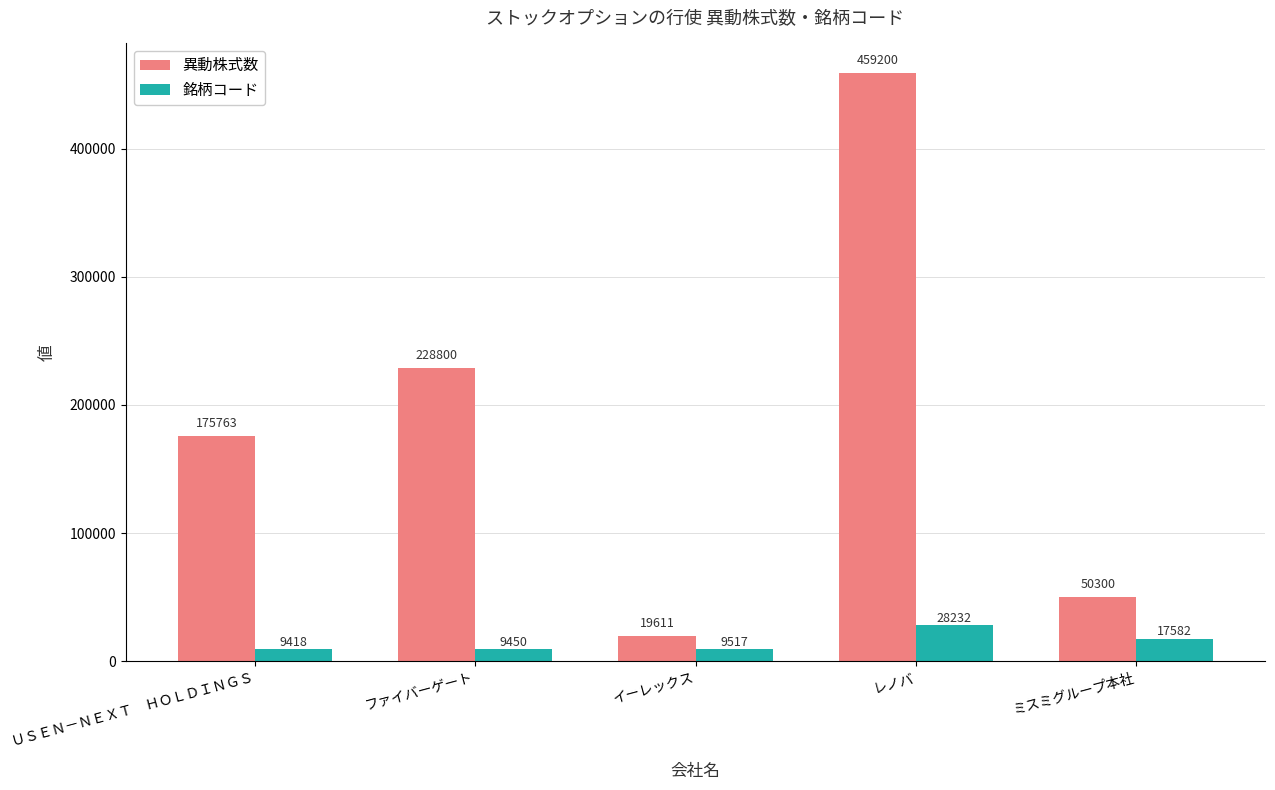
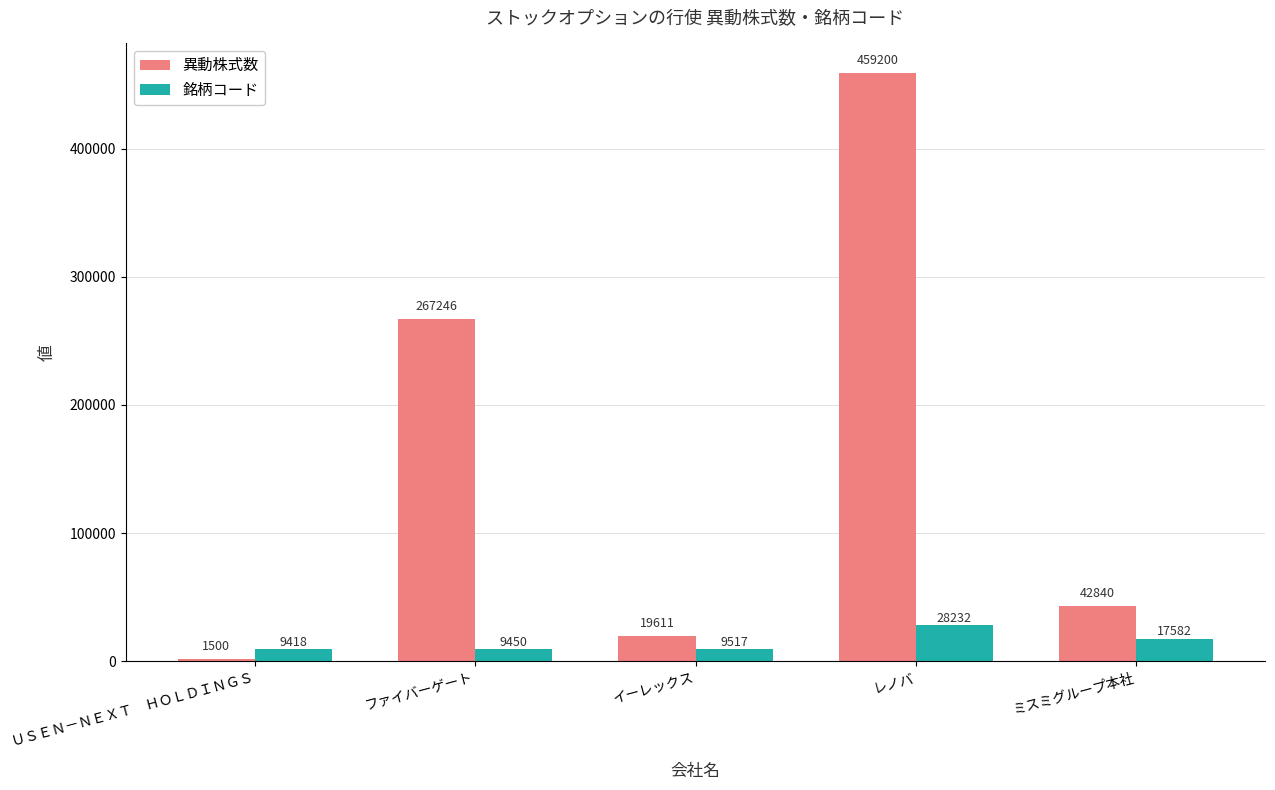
異動株式数, ＵＳＥＮ－ＮＥＸＴ ＨＯＬＤＩＮＧＳ: 175763 -> 1500
異動株式数, ファイバーゲート: 228800 -> 267246
異動株式数, ミスミグループ本社: 50300 -> 42840
